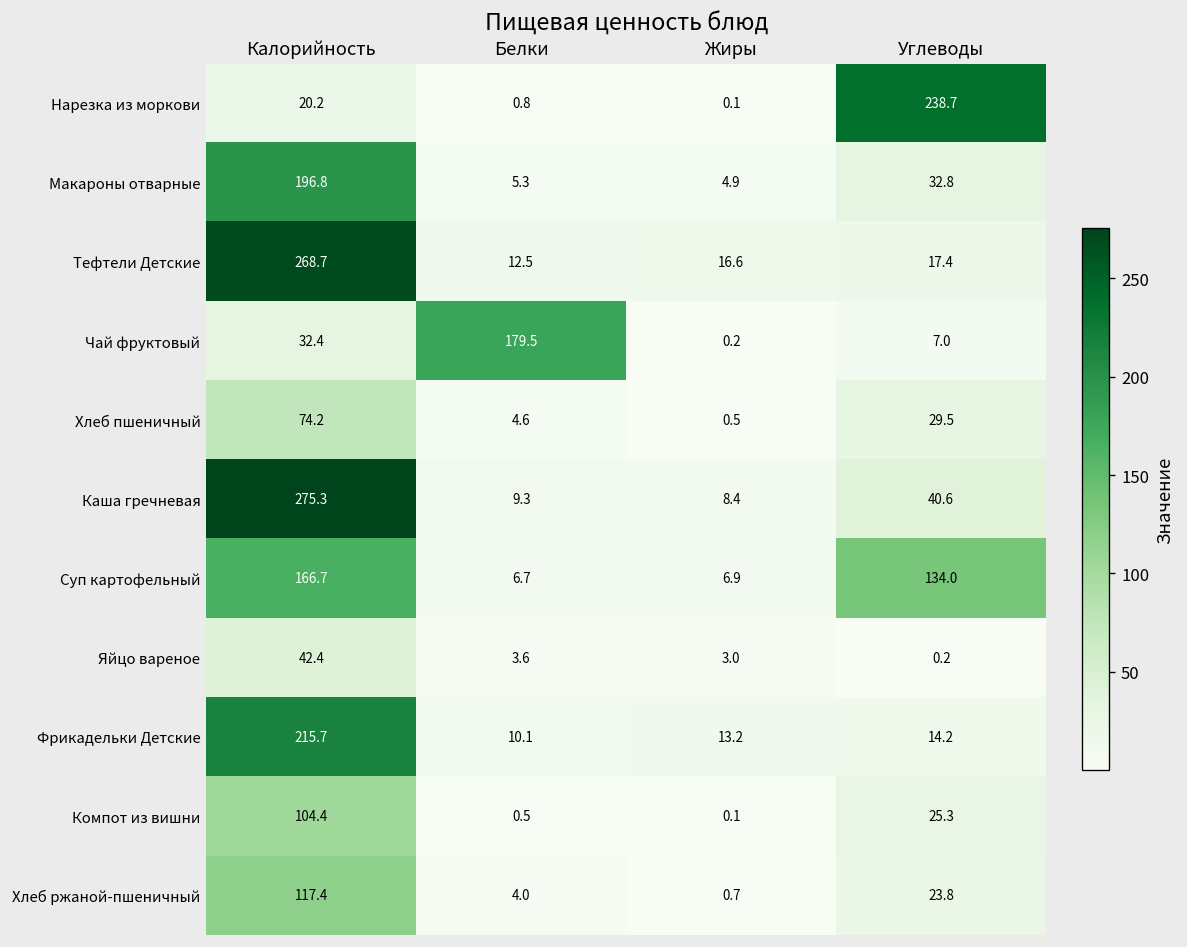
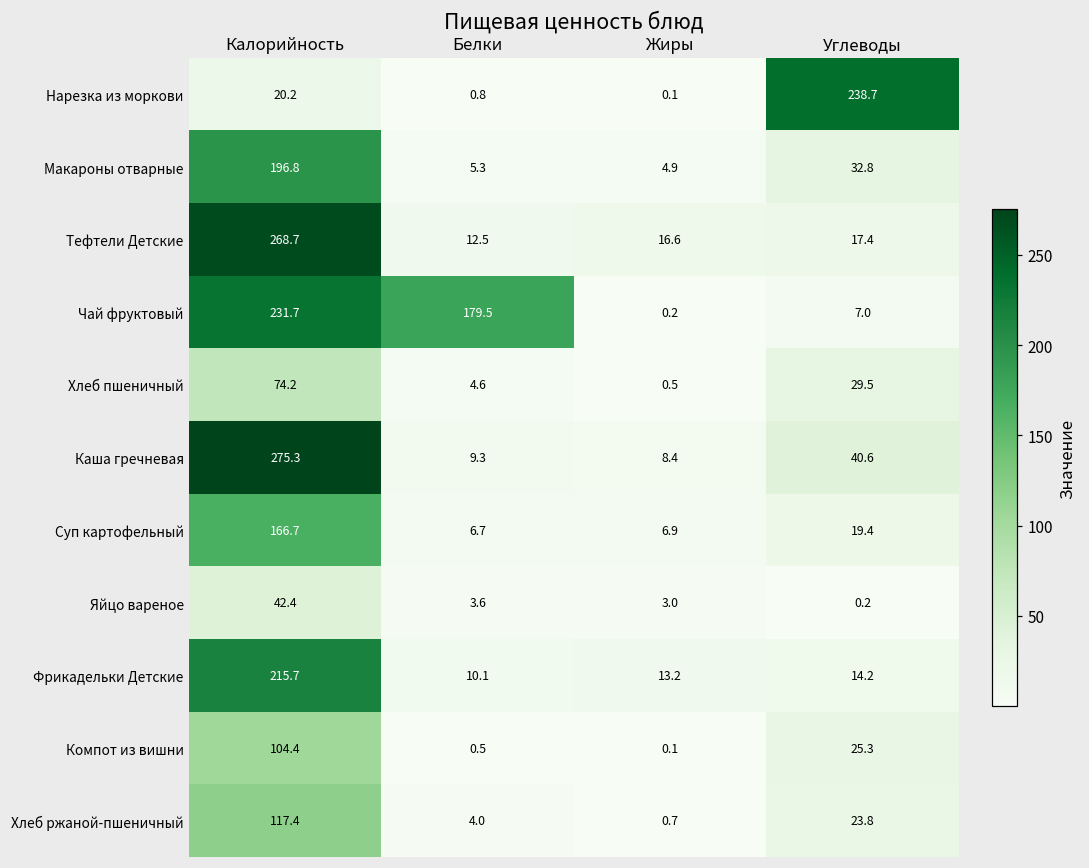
Чай фруктовый, Калорийность: 32.4 -> 231.7
Суп картофельный, Углеводы: 134.0 -> 19.4
